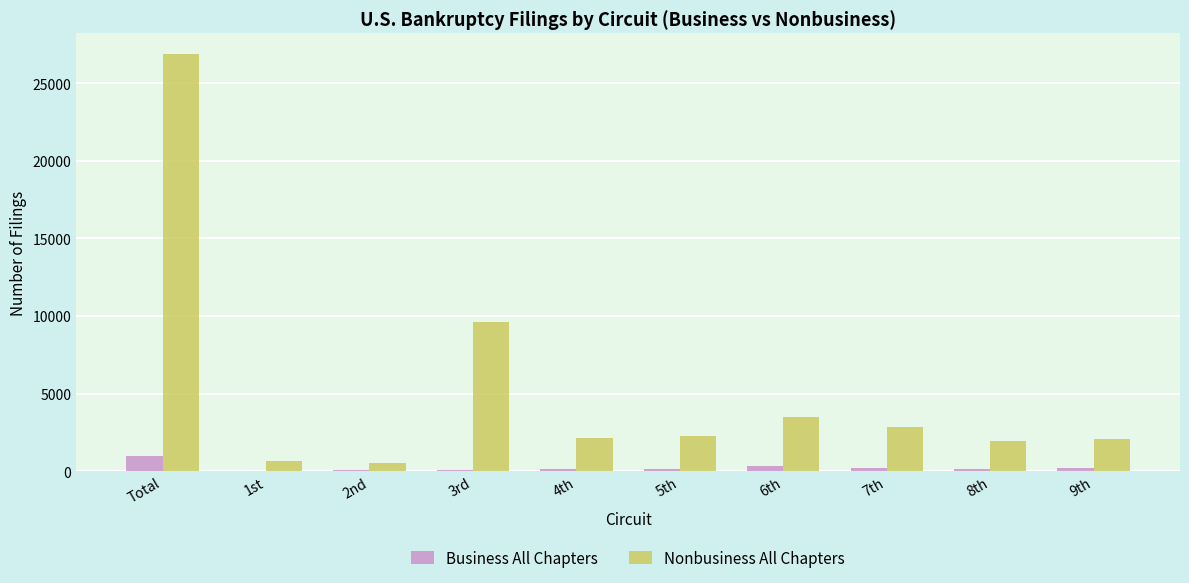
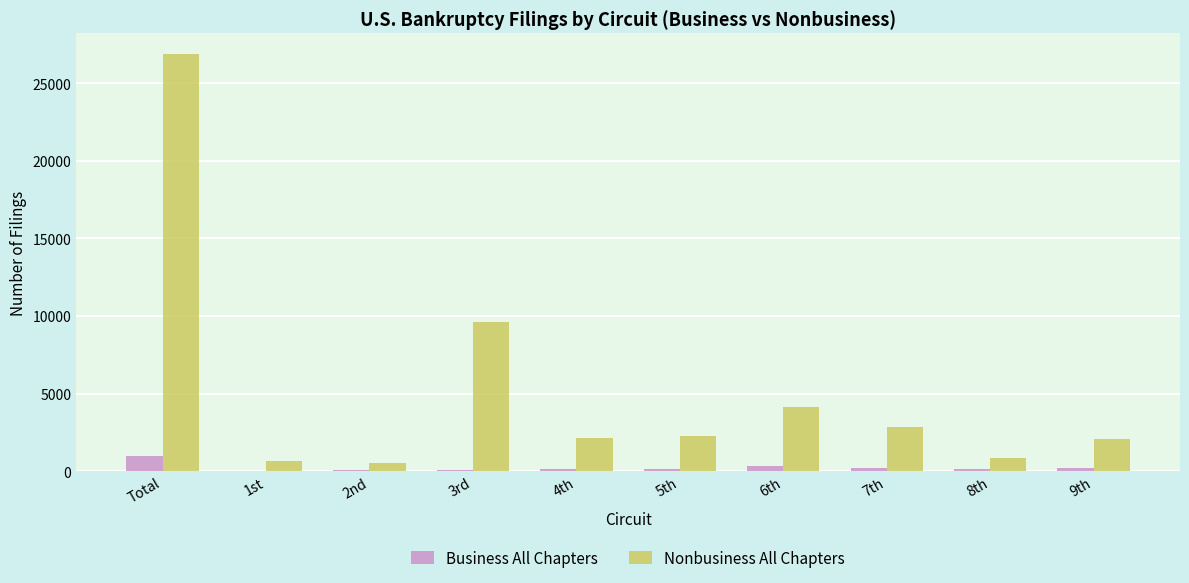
Nonbusiness All Chapters, 6th: 3500 -> 4100
Nonbusiness All Chapters, 8th: 1900 -> 800
